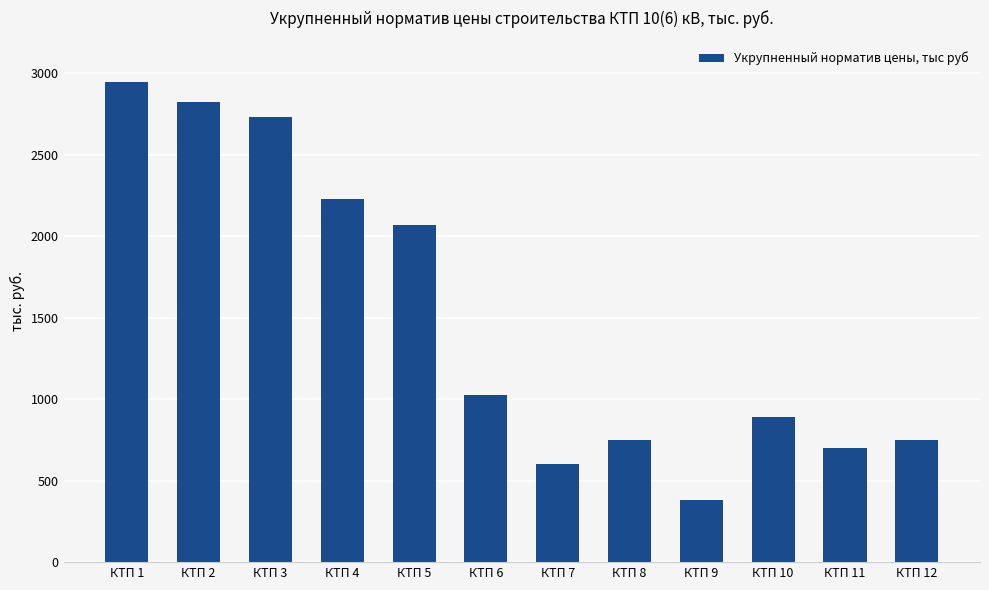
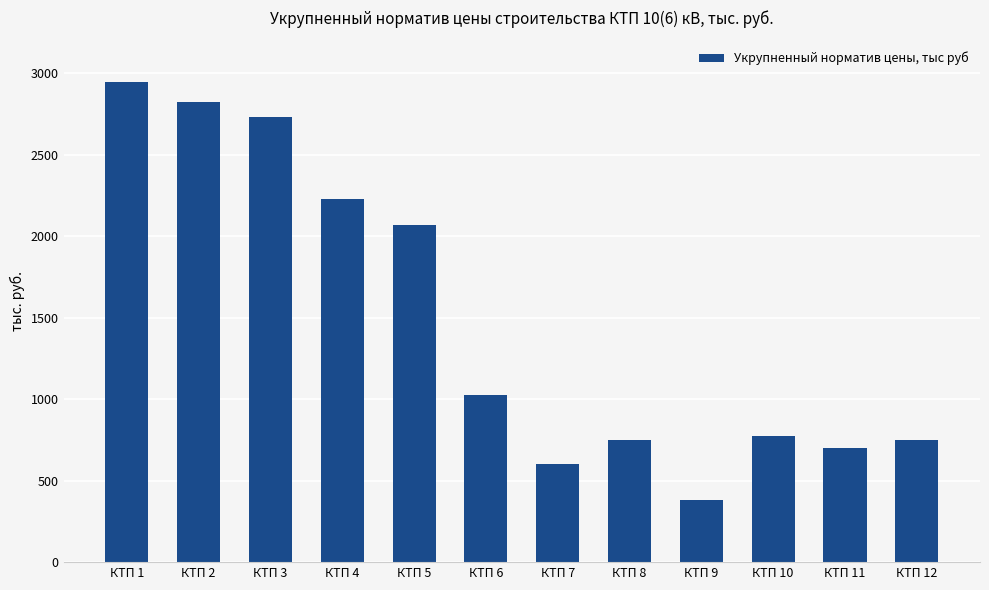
КТП 10: 890 -> 780
